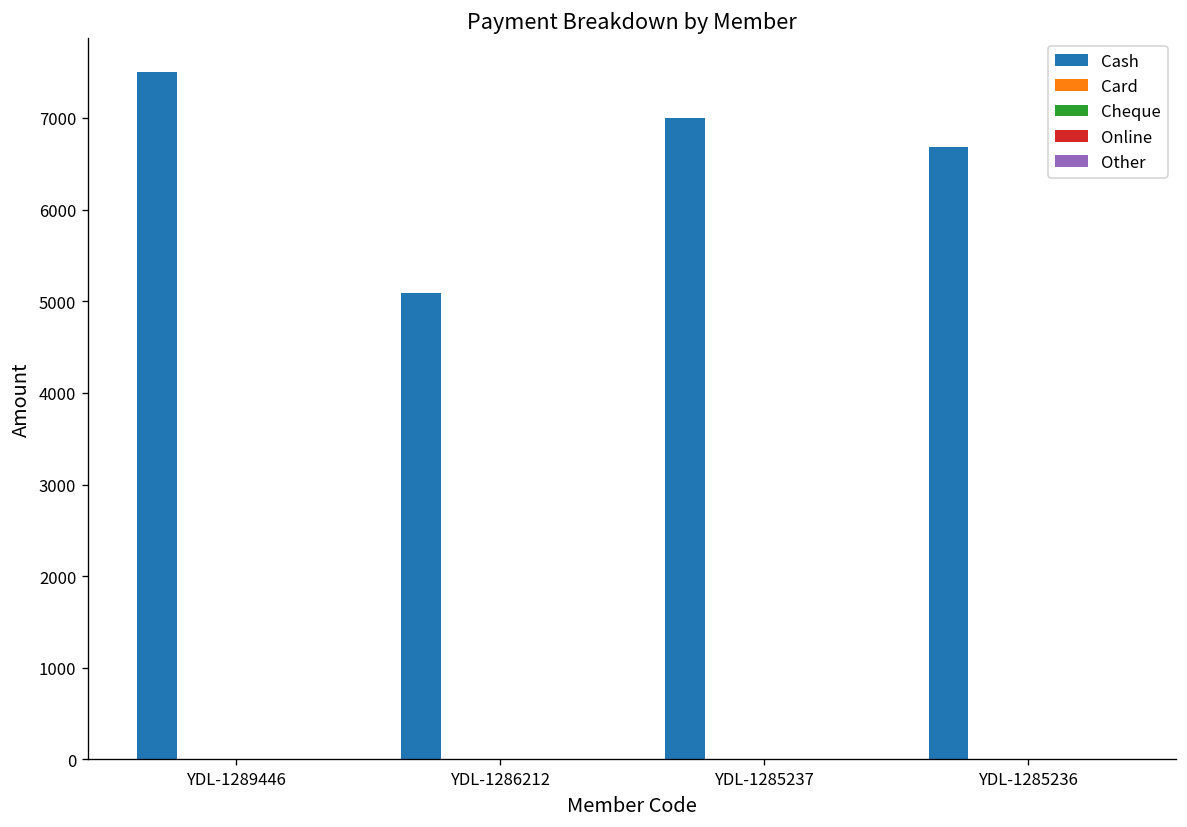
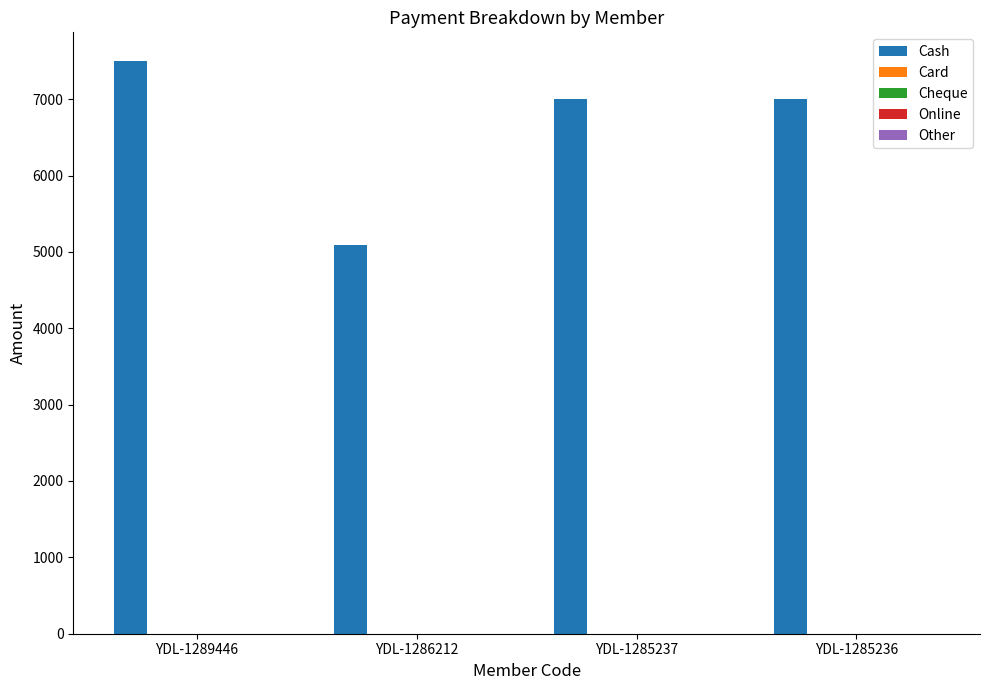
Cash, YDL-1285236: 6700 -> 7000
